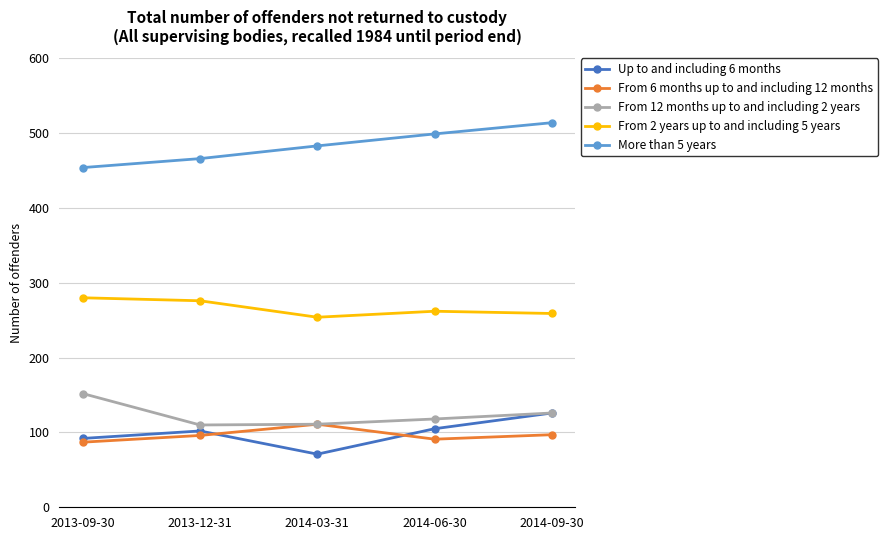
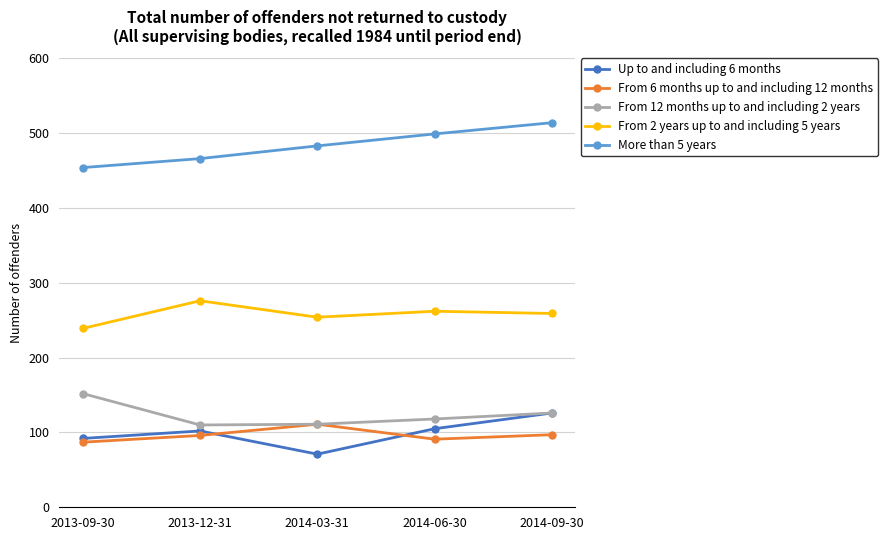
From 2 years up to and including 5 years, 2013-09-30: 280 -> 240
